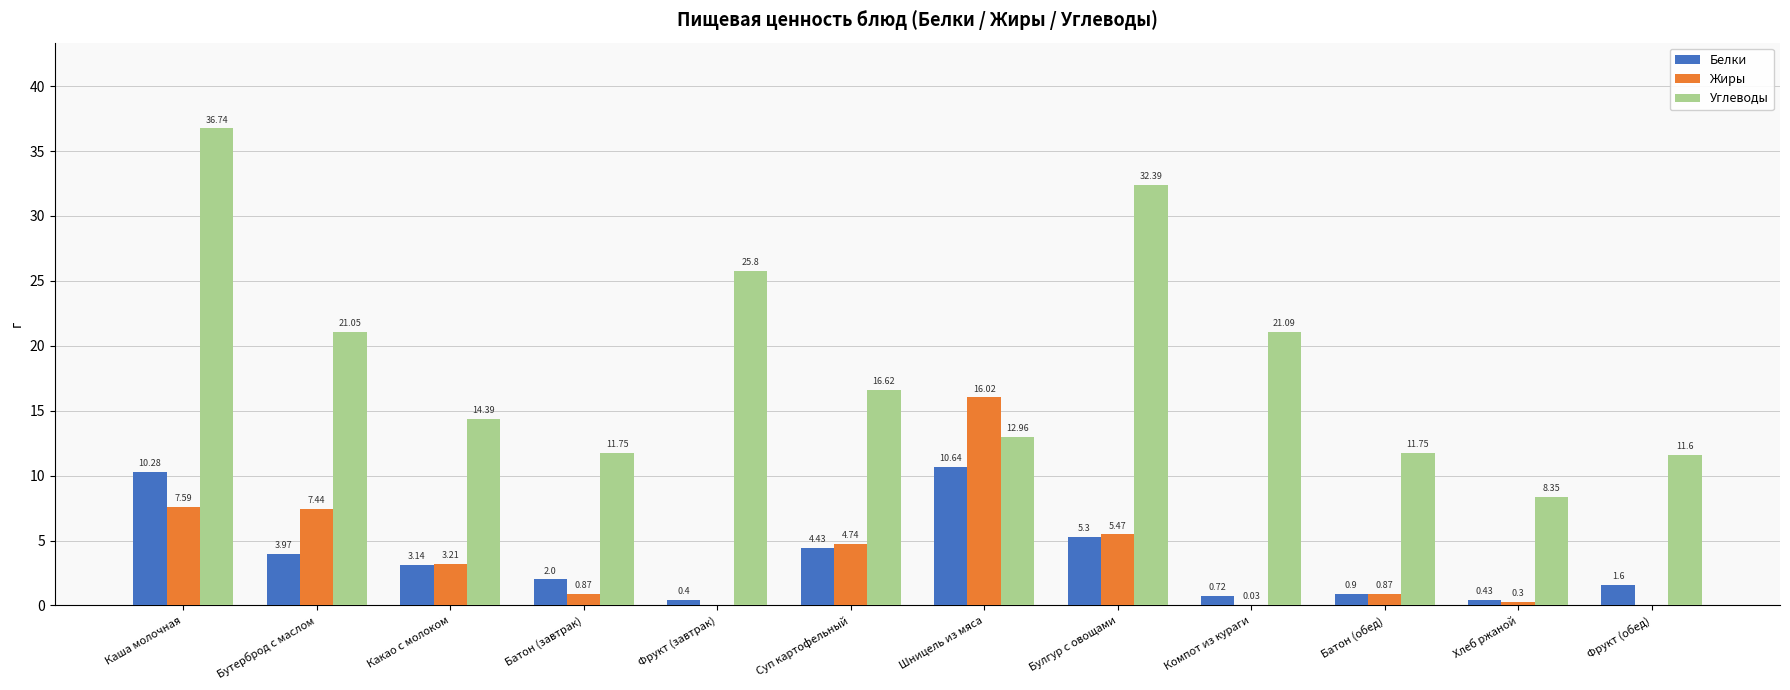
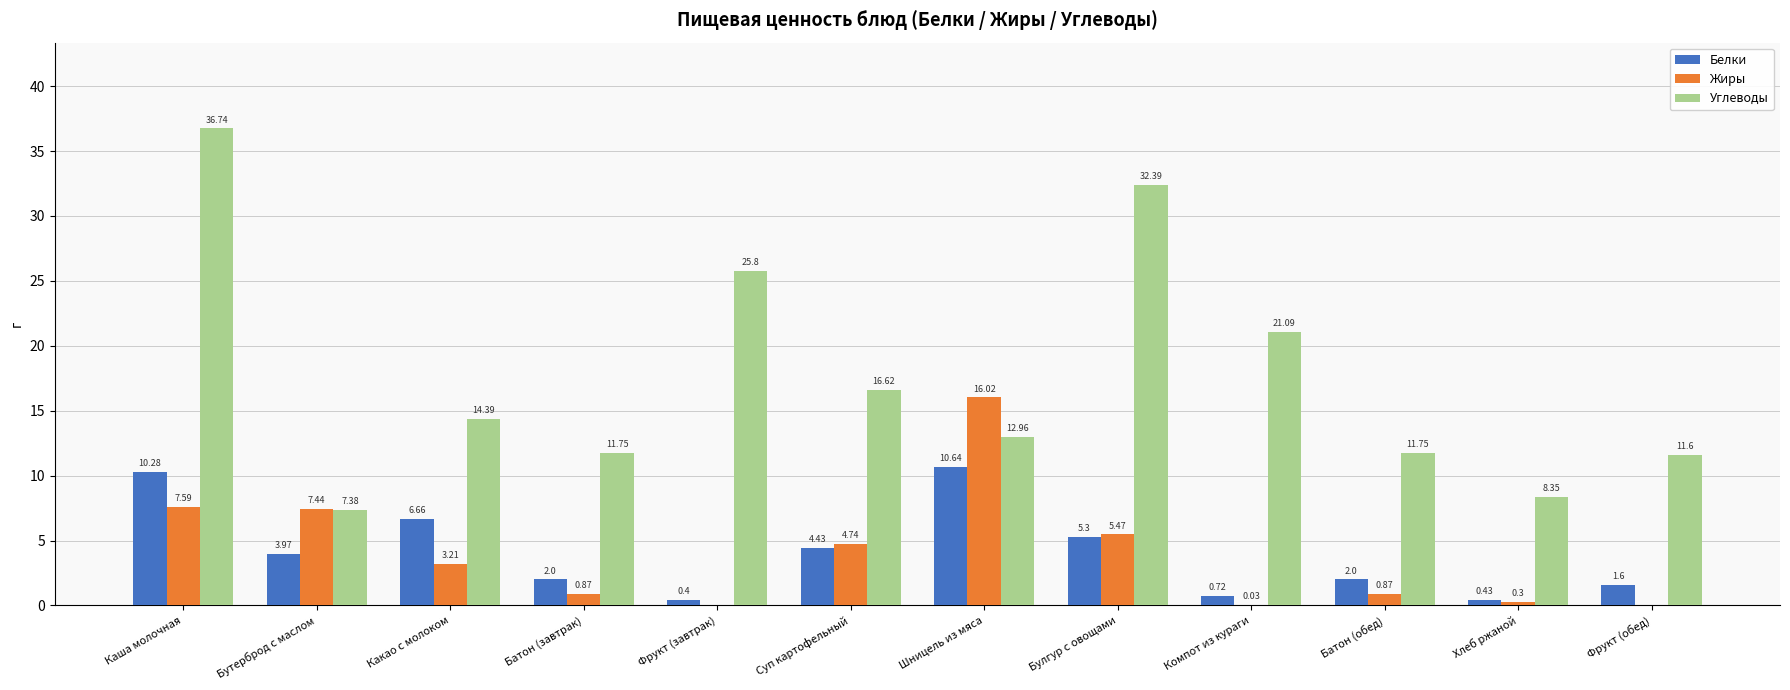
Углеводы, Бутерброд с маслом: 21.05 -> 7.38
Белки, Какао с молоком: 3.14 -> 6.66
Белки, Батон (обед): 0.9 -> 2.0
